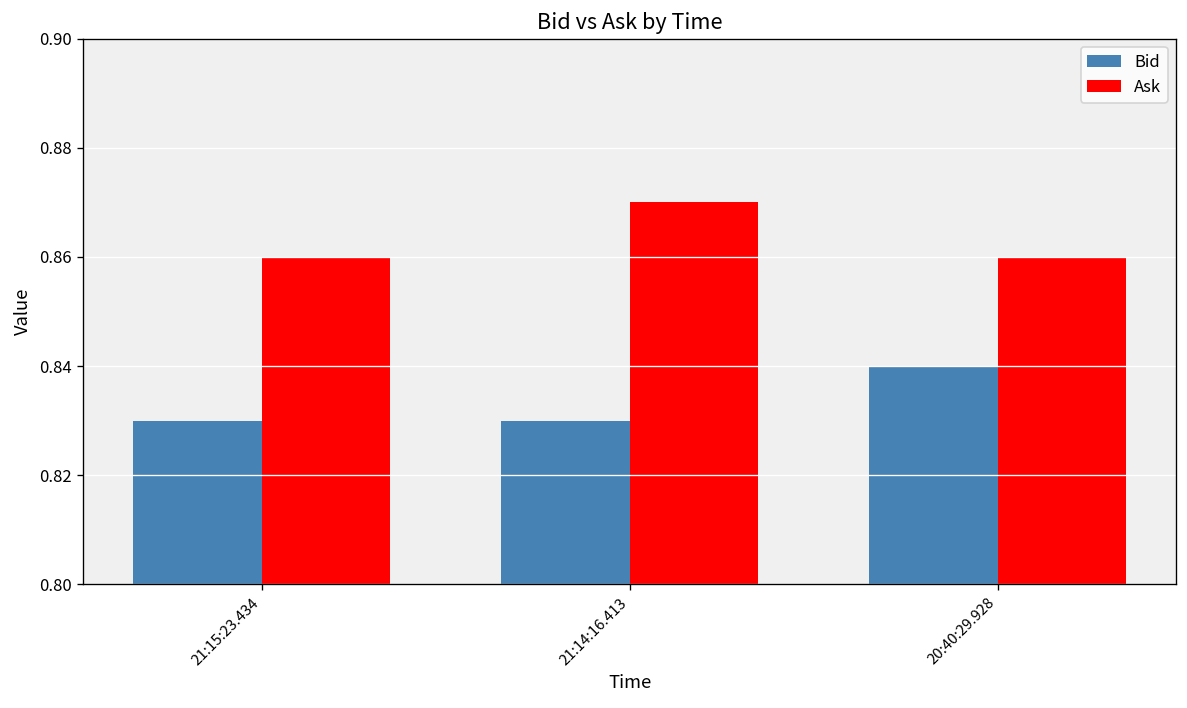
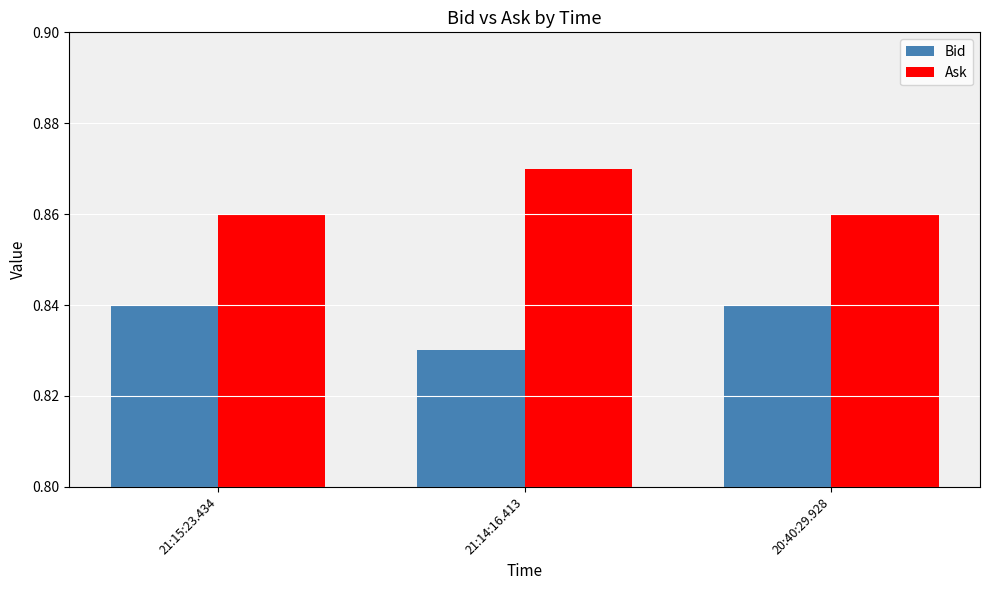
Bid, 21:15:23.434: 0.83 -> 0.84
